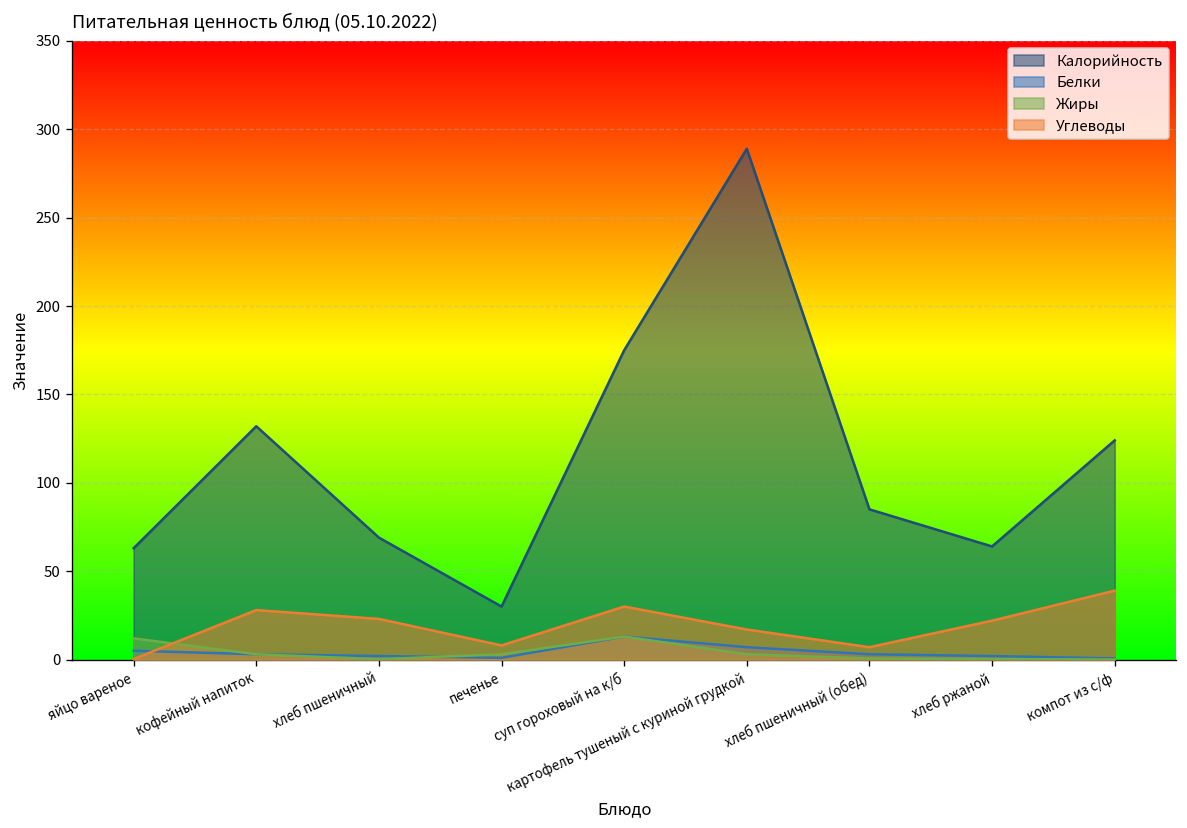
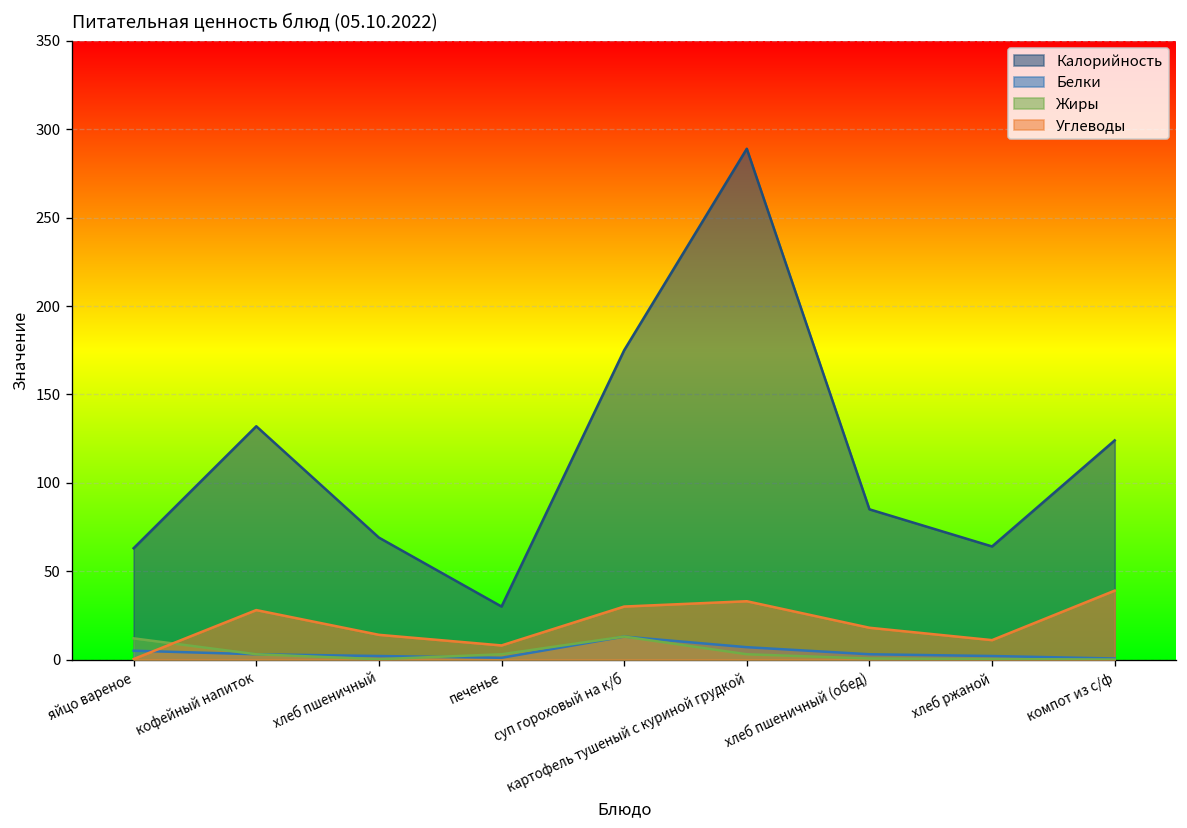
Углеводы, хлеб пшеничный: 23 -> 14
Углеводы, картофель тушеный с куриной грудкой: 17 -> 33
Углеводы, хлеб пшеничный (обед): 7 -> 18
Углеводы, хлеб ржаной: 22 -> 11
